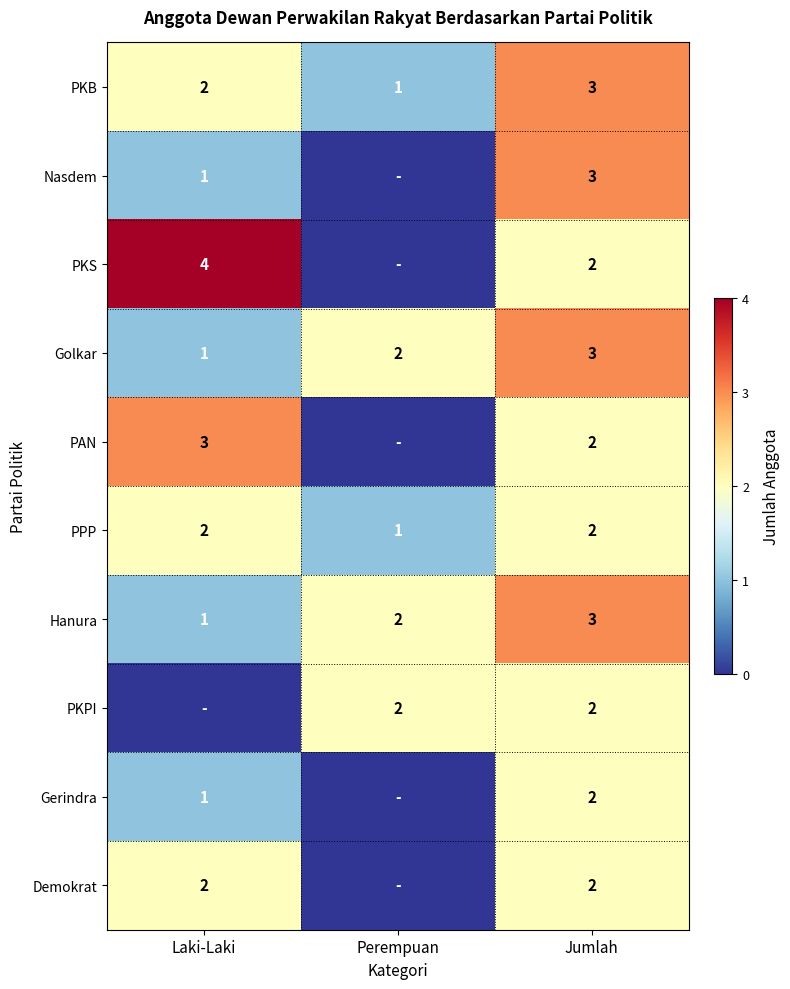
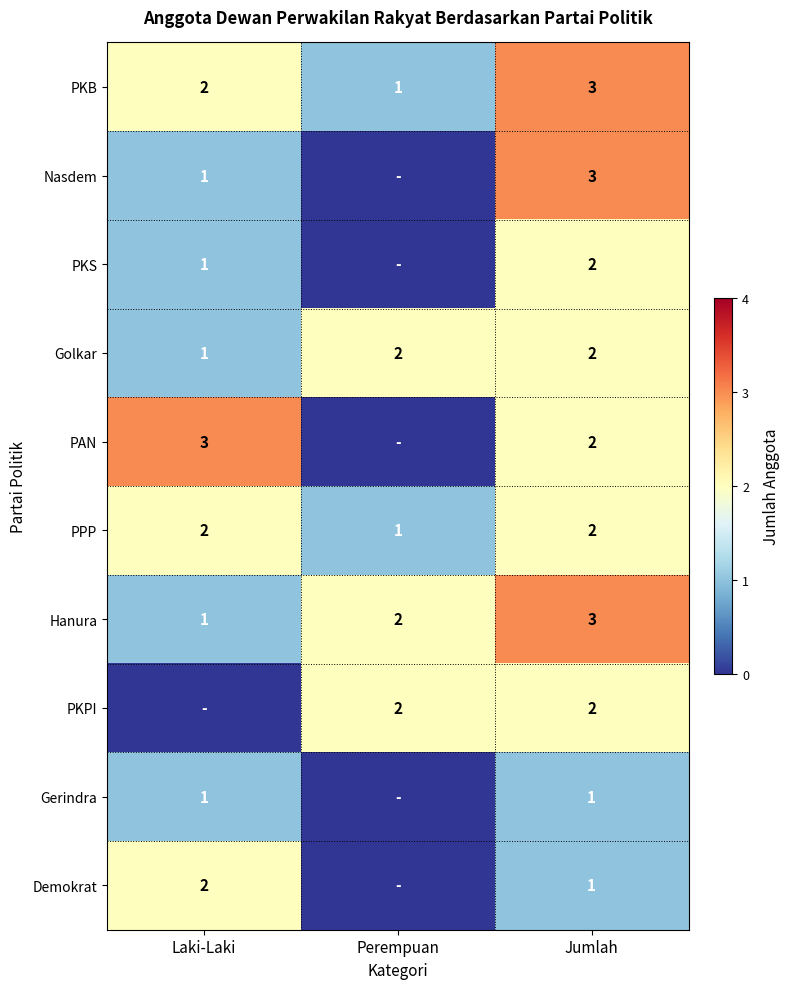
PKS, Laki-Laki: 4 -> 1
Golkar, Jumlah: 3 -> 2
Gerindra, Jumlah: 2 -> 1
Demokrat, Jumlah: 2 -> 1
